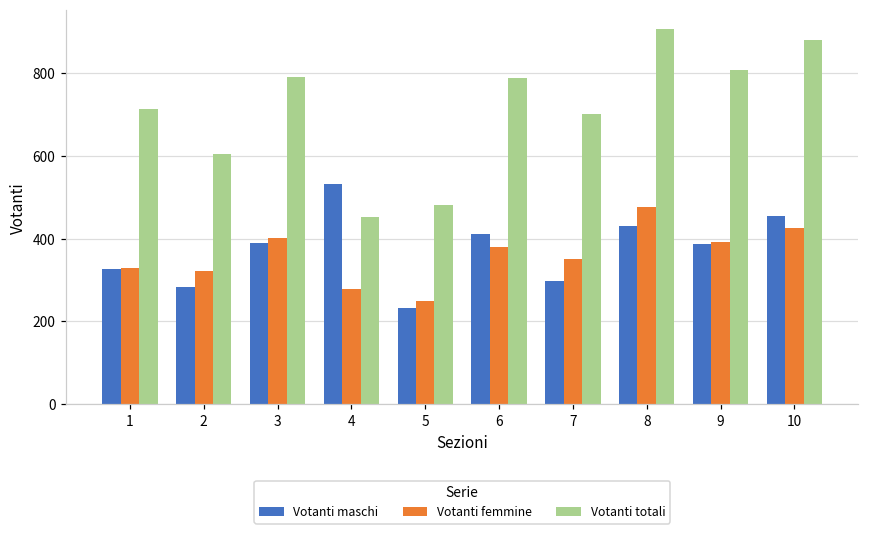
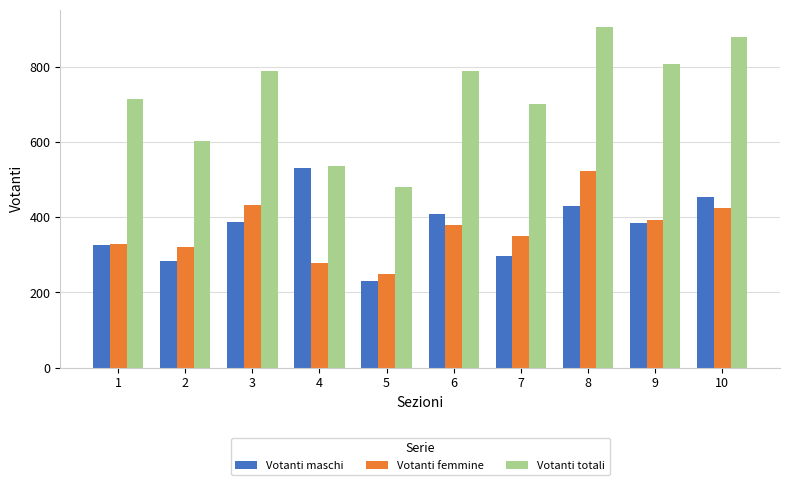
Votanti femmine, 3: 400 -> 430
Votanti totali, 4: 450 -> 540
Votanti femmine, 8: 480 -> 520
